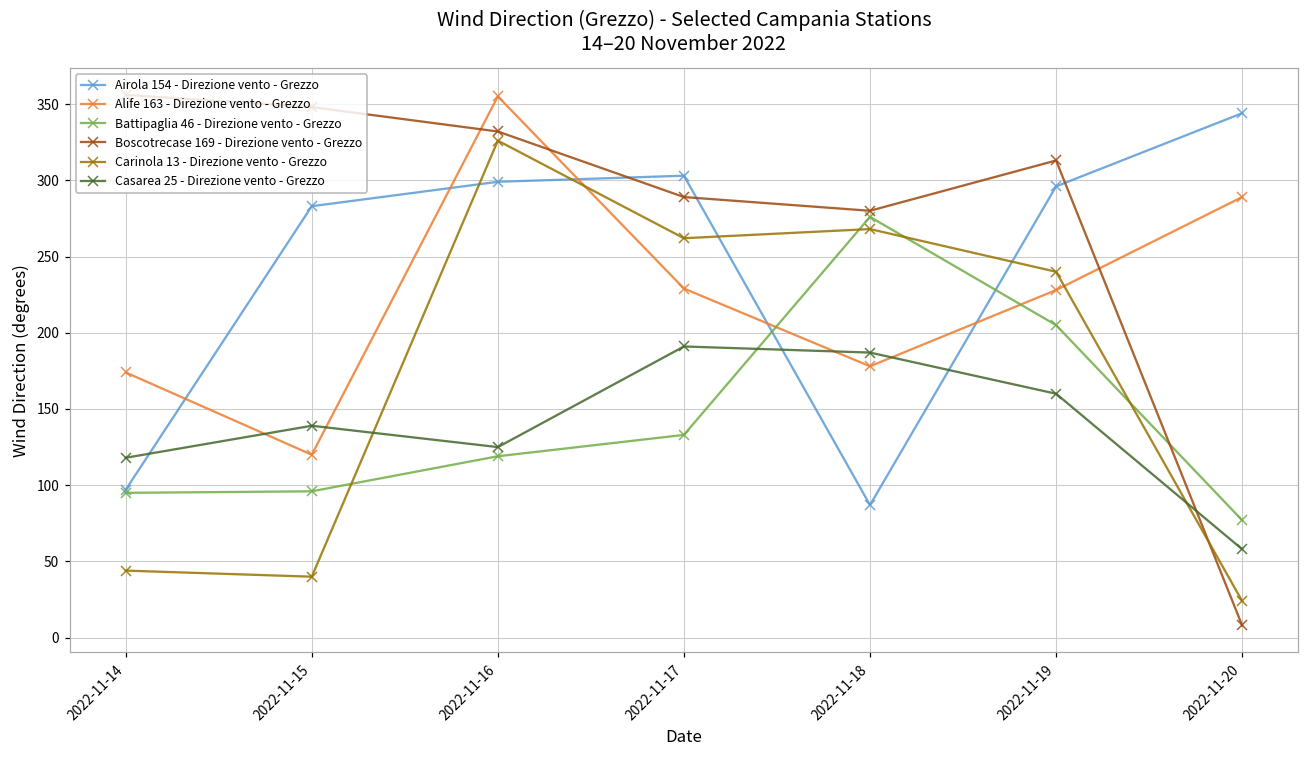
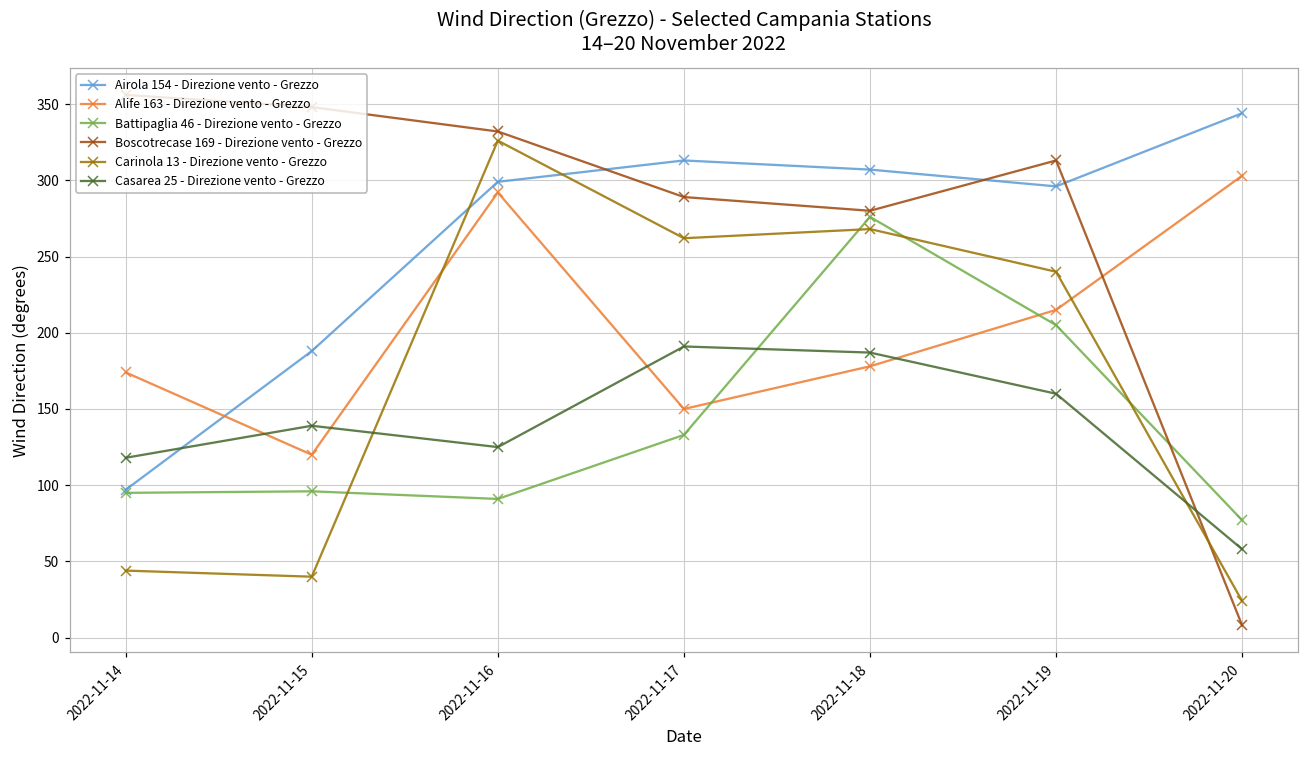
Airola 154 - Direzione vento - Grezzo, 2022-11-15: 283 -> 188
Alife 163 - Direzione vento - Grezzo, 2022-11-16: 355 -> 292
Battipaglia 46 - Direzione vento - Grezzo, 2022-11-16: 119 -> 91
Airola 154 - Direzione vento - Grezzo, 2022-11-17: 303 -> 313
Alife 163 - Direzione vento - Grezzo, 2022-11-17: 229 -> 150
Airola 154 - Direzione vento - Grezzo, 2022-11-18: 87 -> 307
Alife 163 - Direzione vento - Grezzo, 2022-11-19: 228 -> 215
Alife 163 - Direzione vento - Grezzo, 2022-11-20: 289 -> 303
